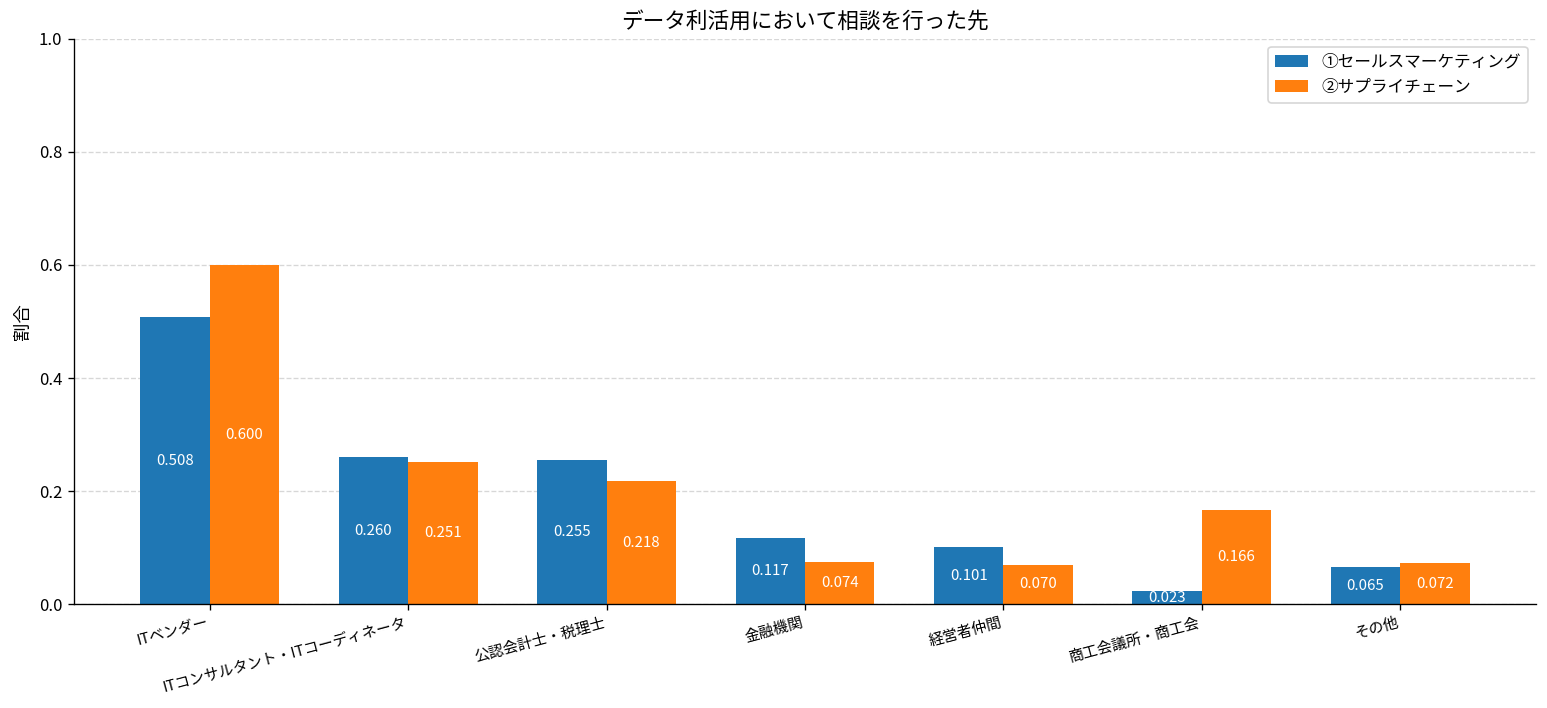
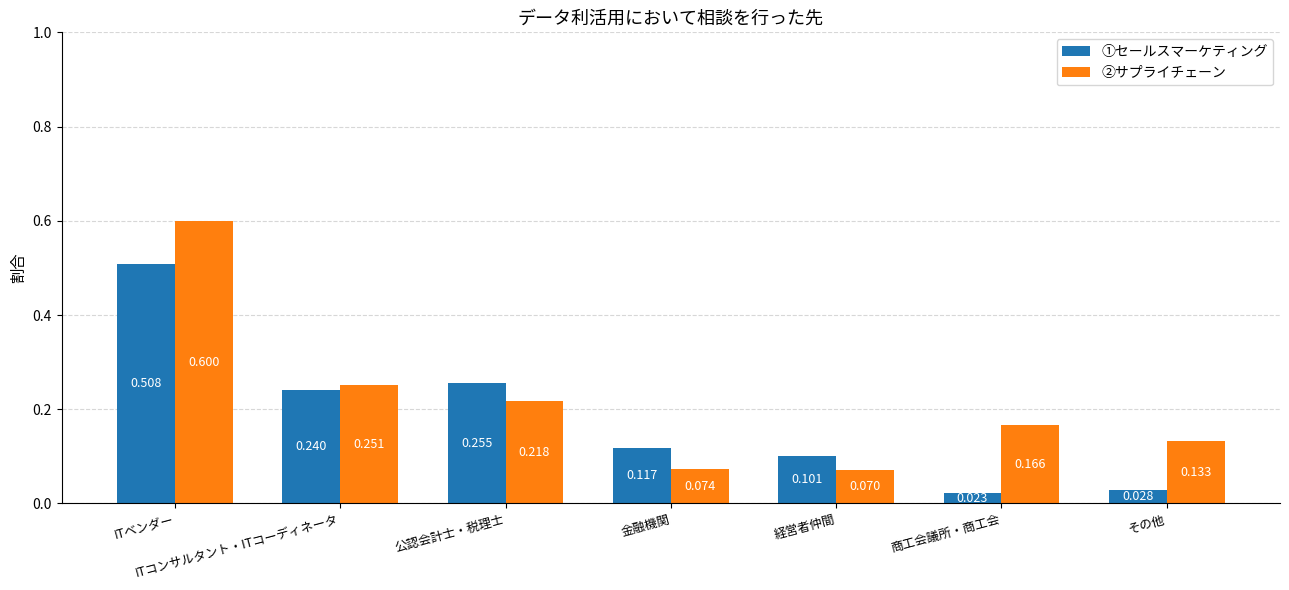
①セールスマーケティング, ITコンサルタント・ITコーディネータ: 0.260 -> 0.240
①セールスマーケティング, その他: 0.065 -> 0.028
②サプライチェーン, その他: 0.072 -> 0.133
